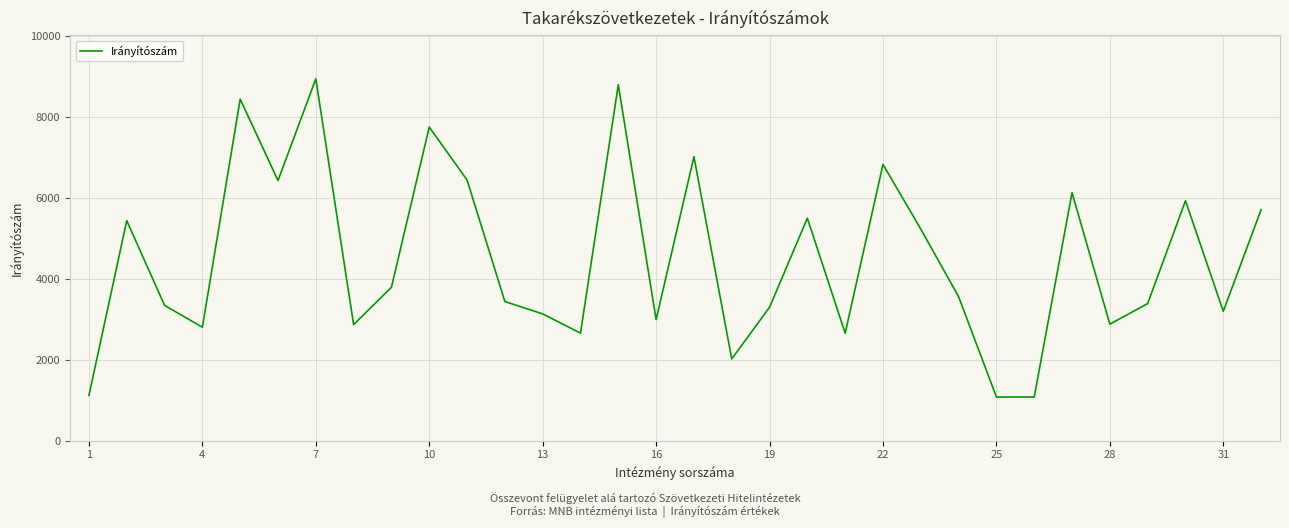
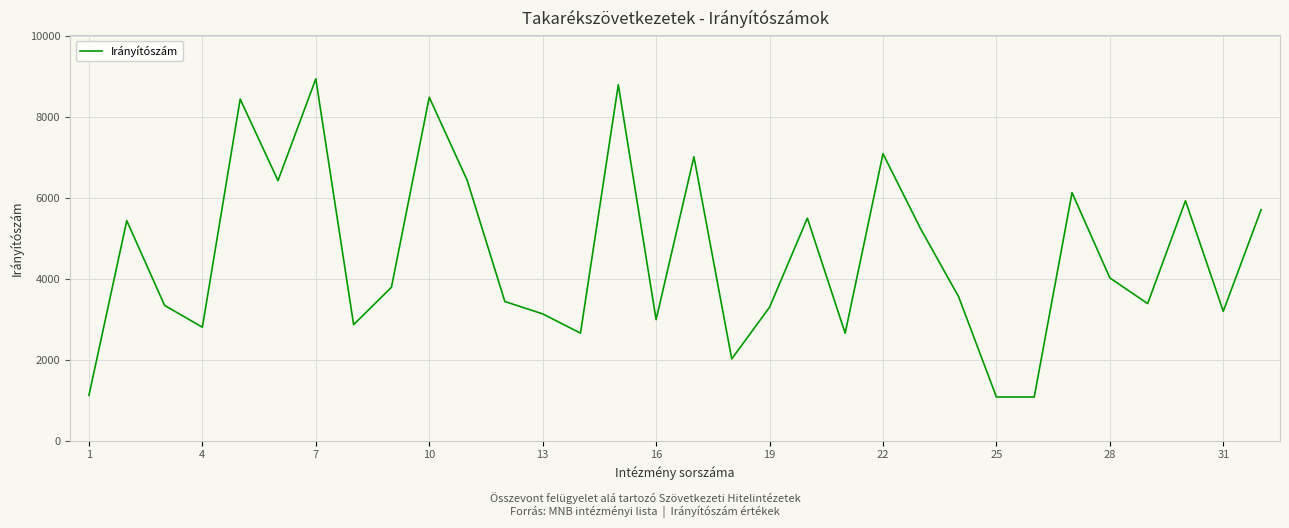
10: 7800 -> 8500
22: 6800 -> 7100
28: 2900 -> 4000
